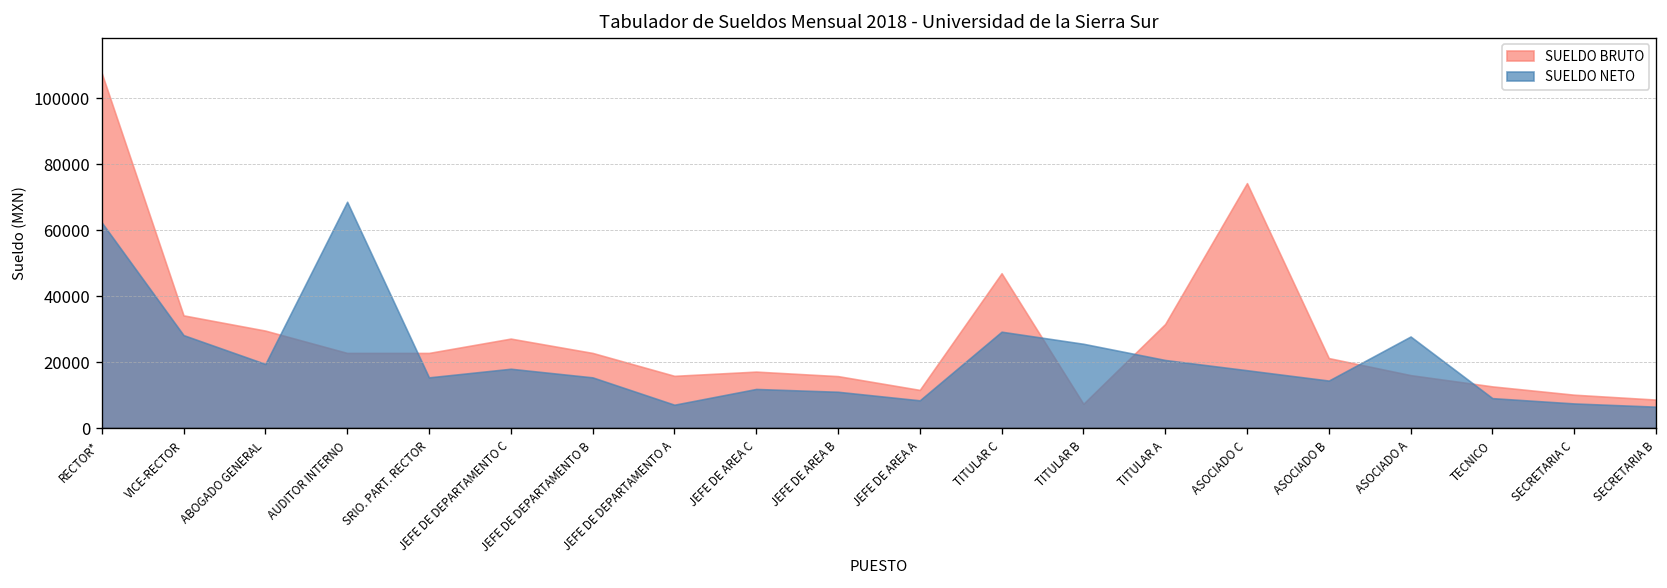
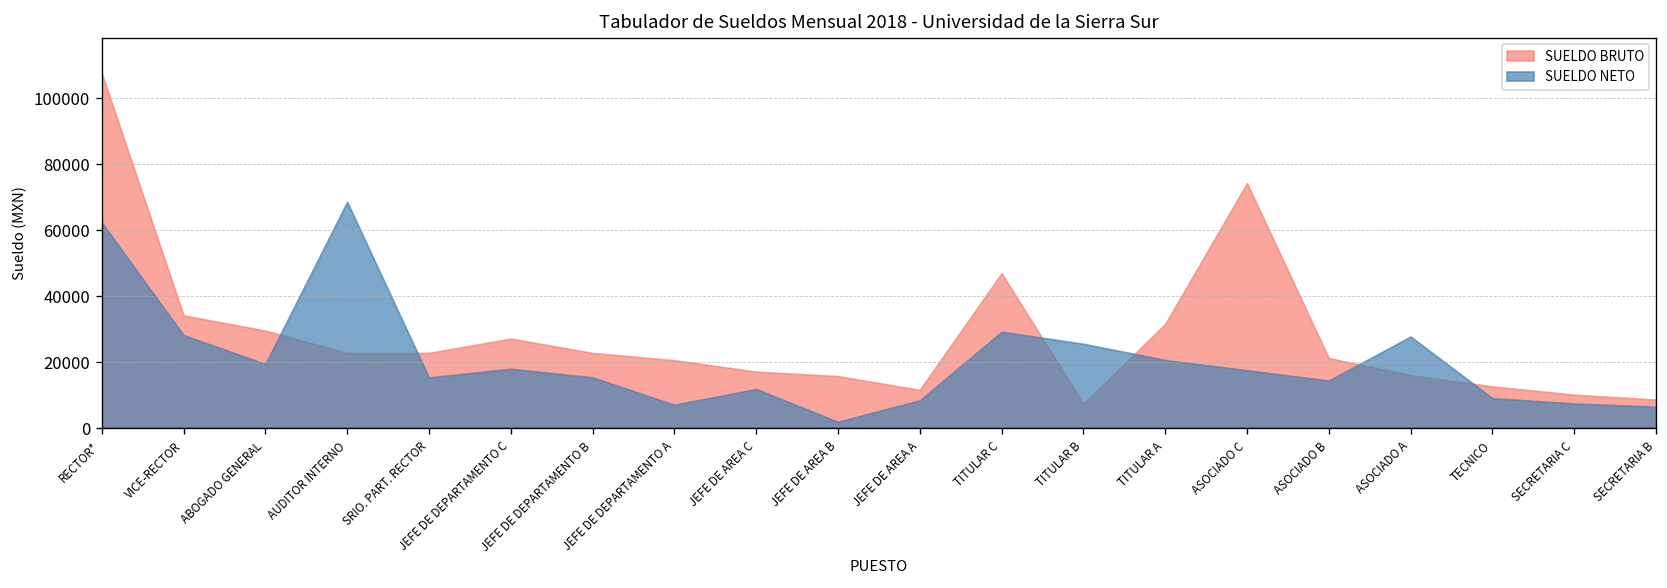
SUELDO BRUTO, JEFE DE DEPARTAMENTO A: 16000 -> 21000
SUELDO NETO, JEFE DE AREA B: 11000 -> 2000
